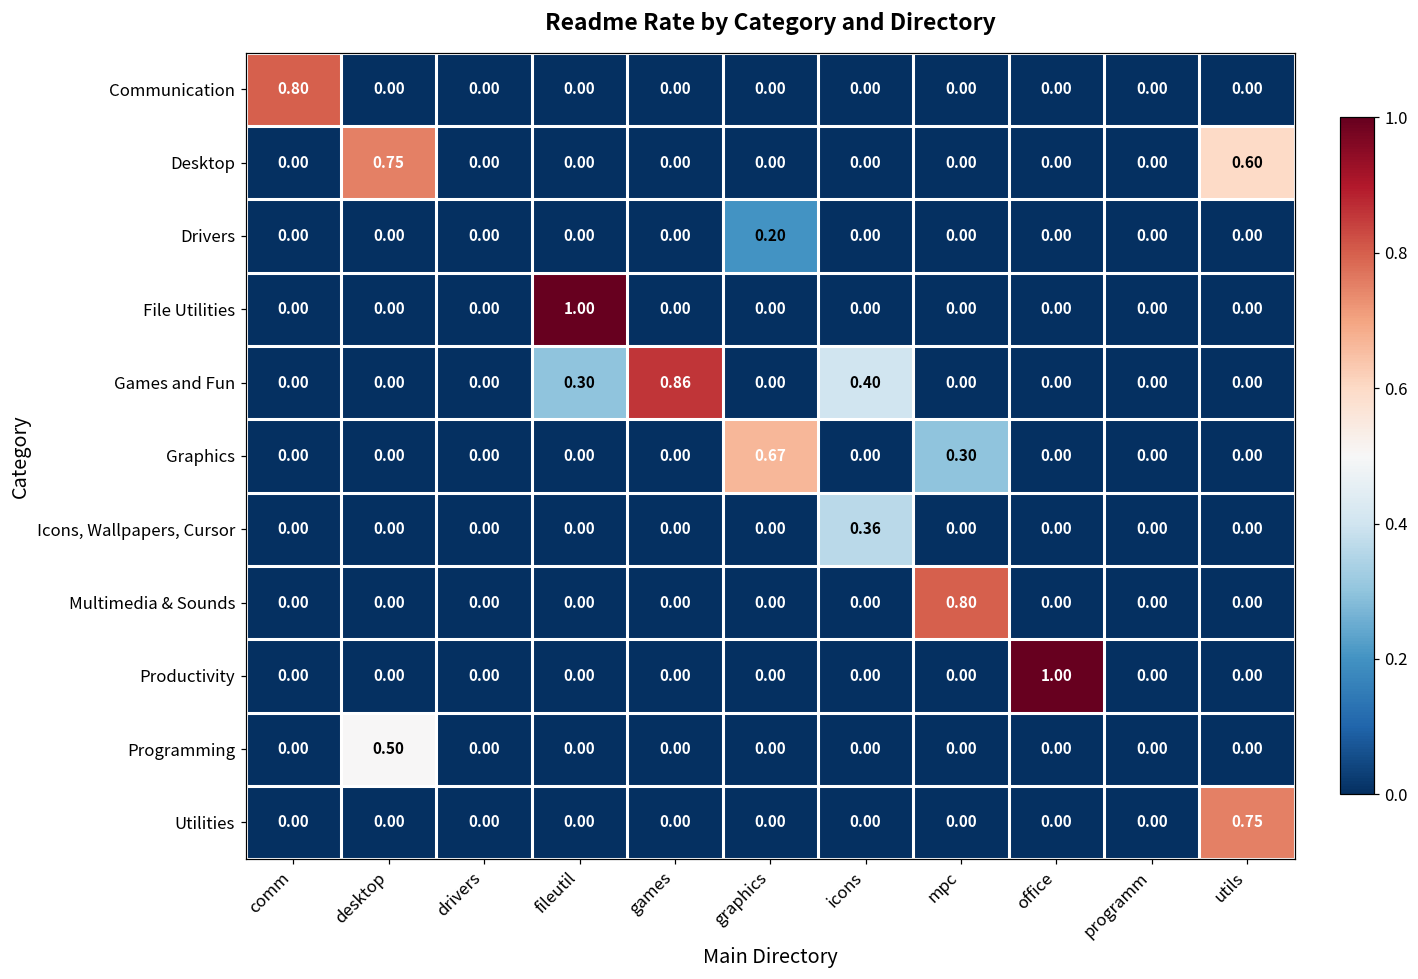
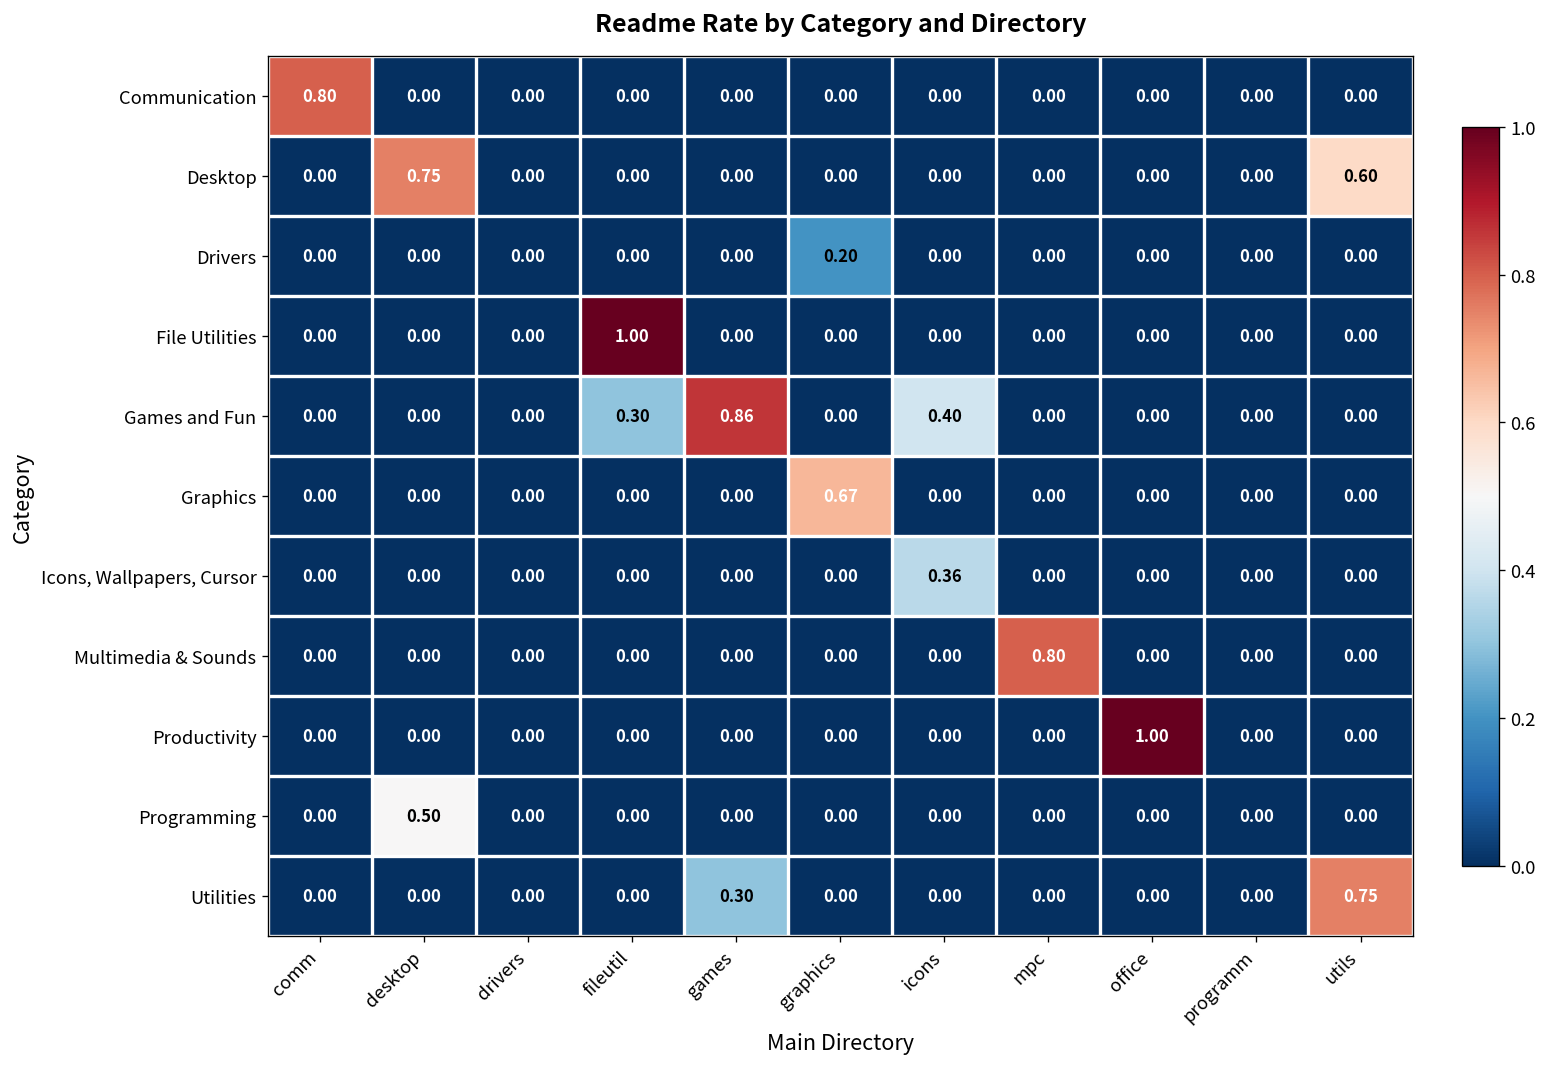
Graphics, mpc: 0.30 -> 0.00
Utilities, games: 0.00 -> 0.30
